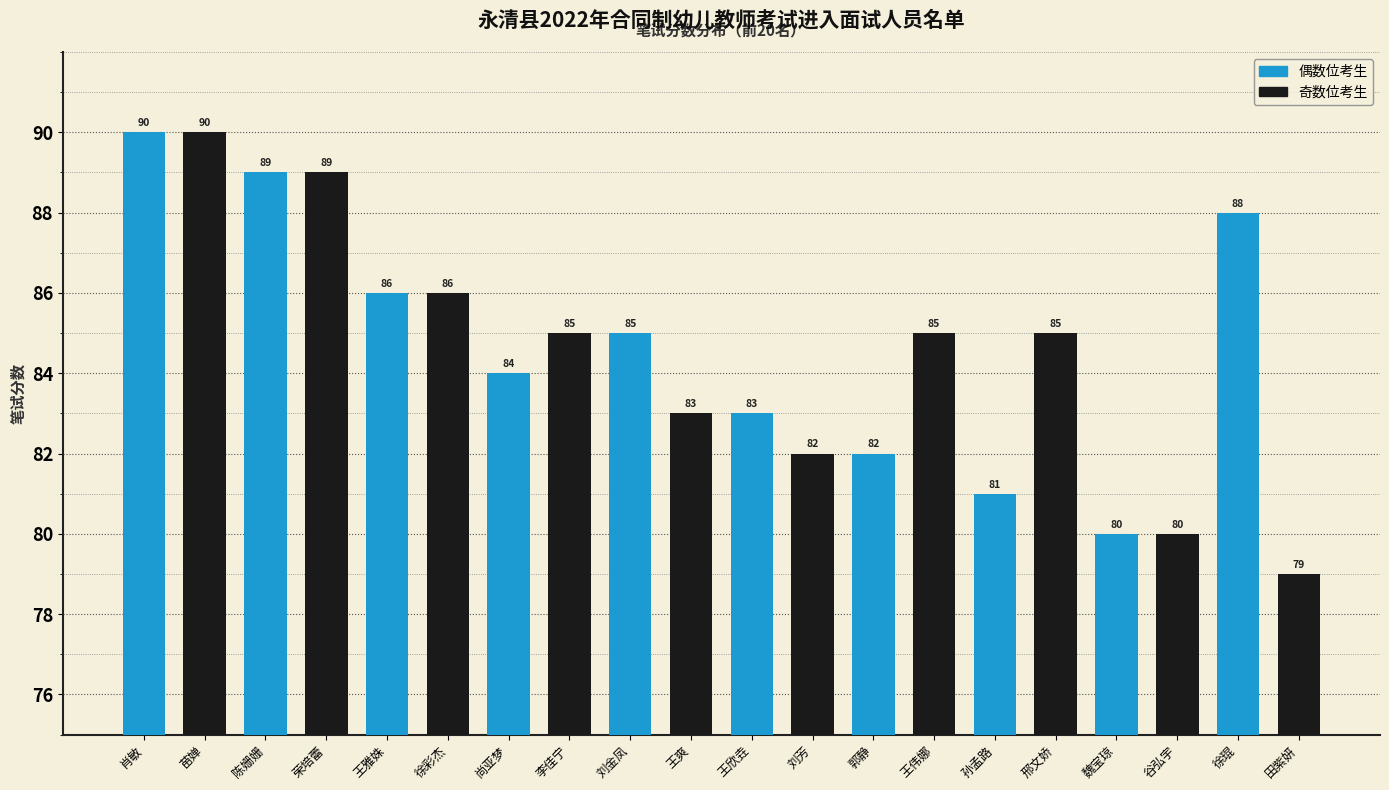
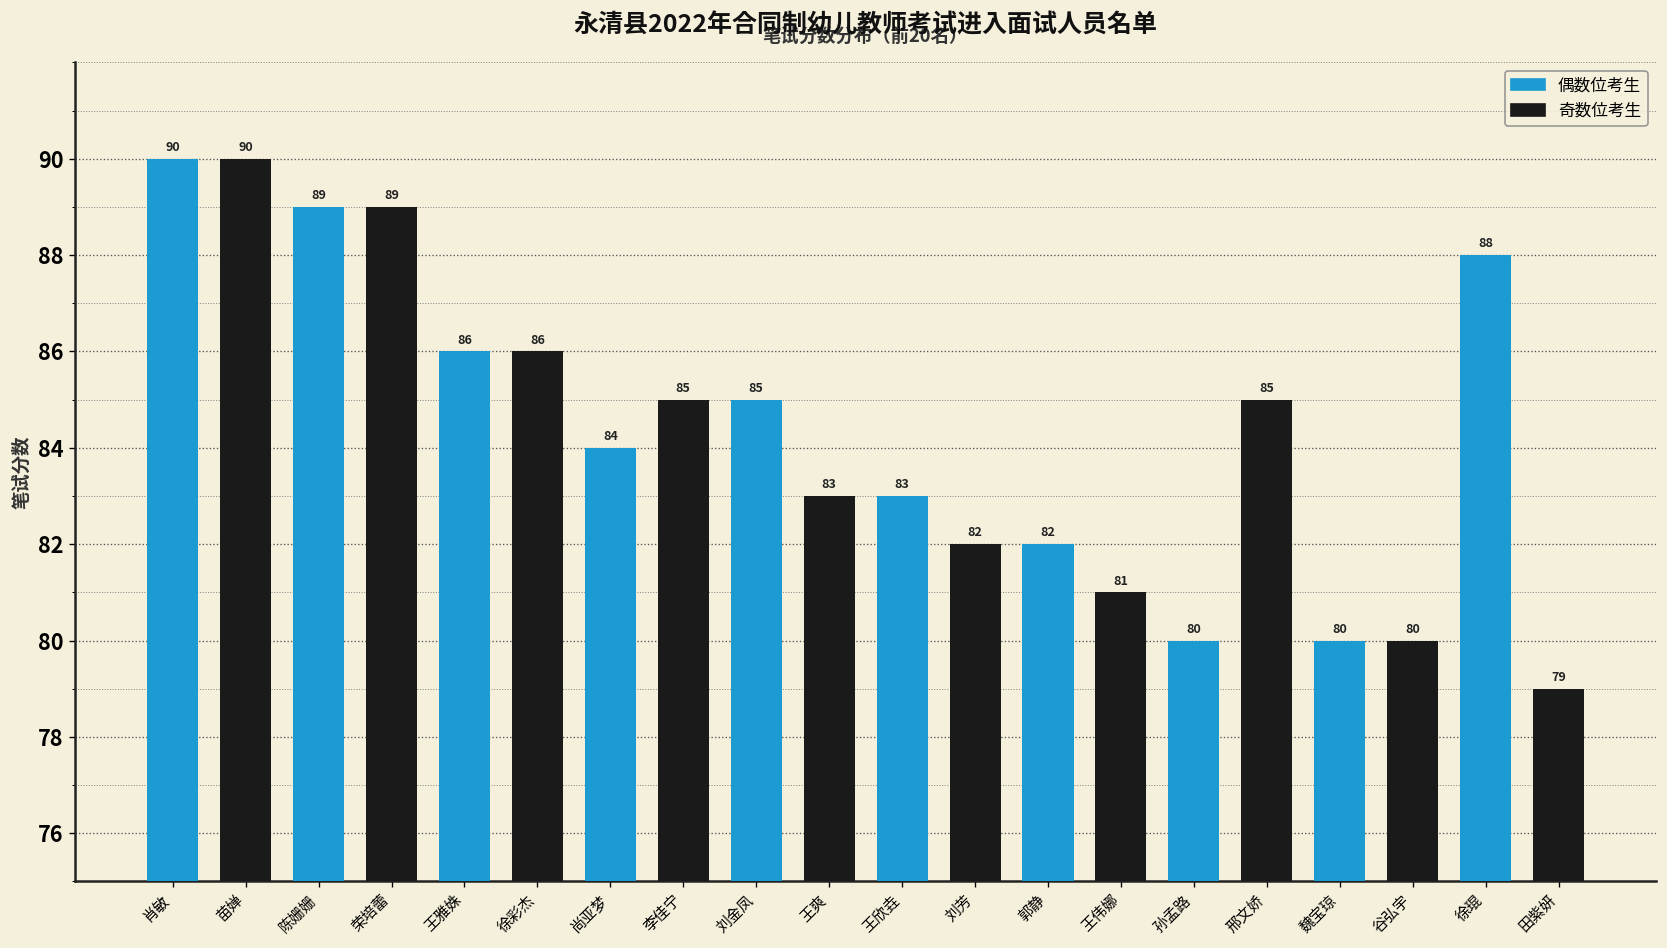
王伟娜: 85 -> 81
孙孟路: 81 -> 80
